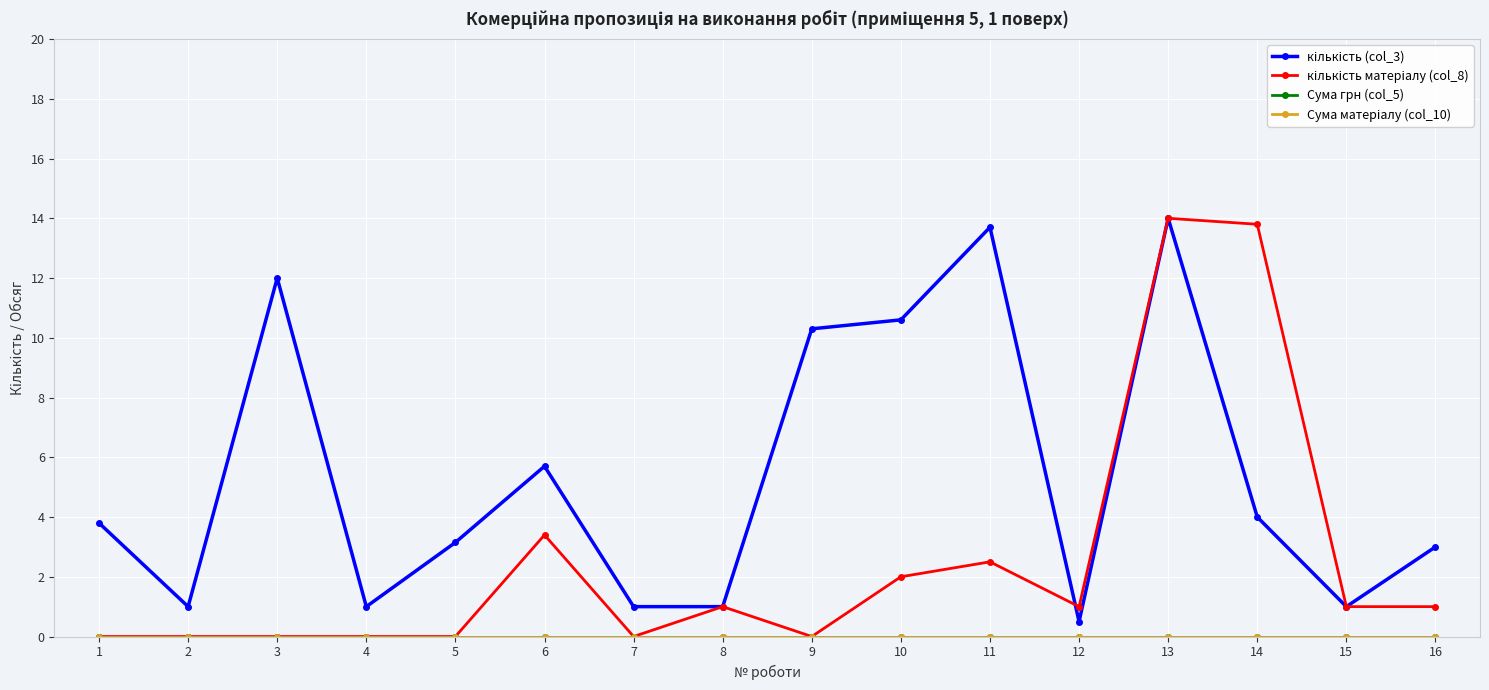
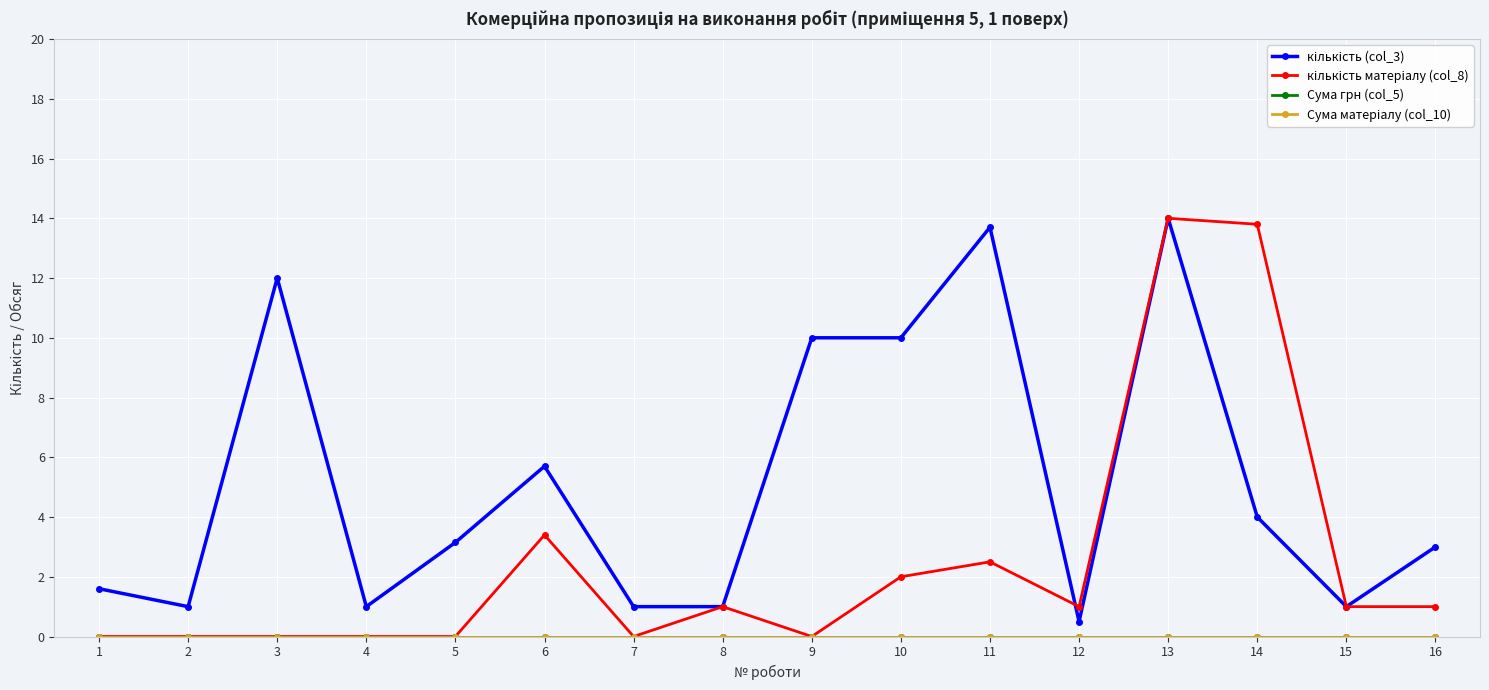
кількість (col_3), 1: 3.8 -> 1.6
кількість (col_3), 9: 10.3 -> 10.0
кількість (col_3), 10: 10.6 -> 10.0
